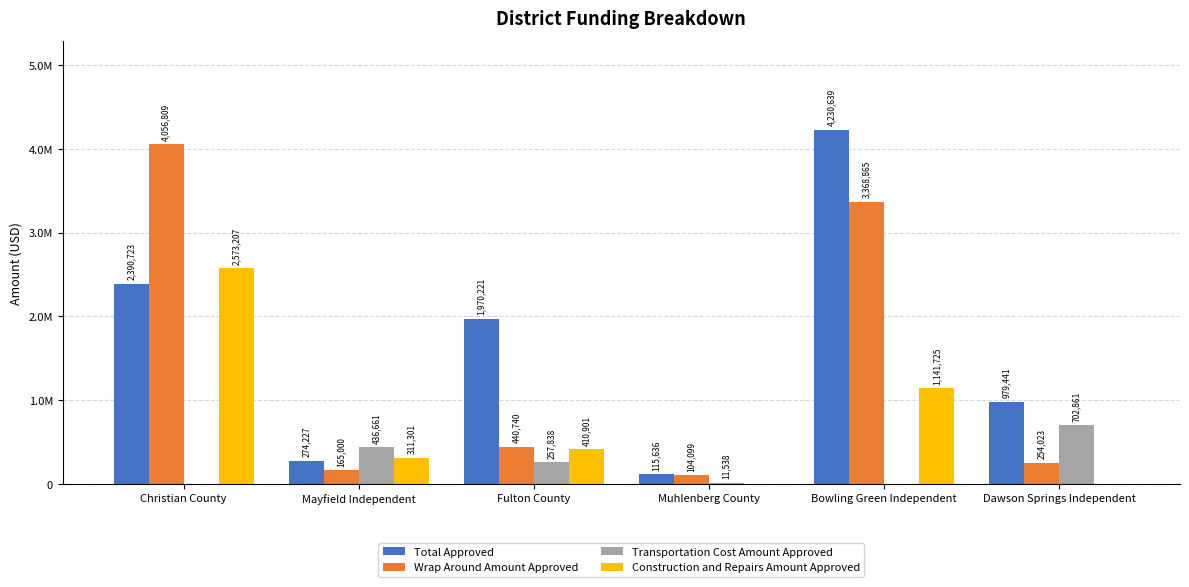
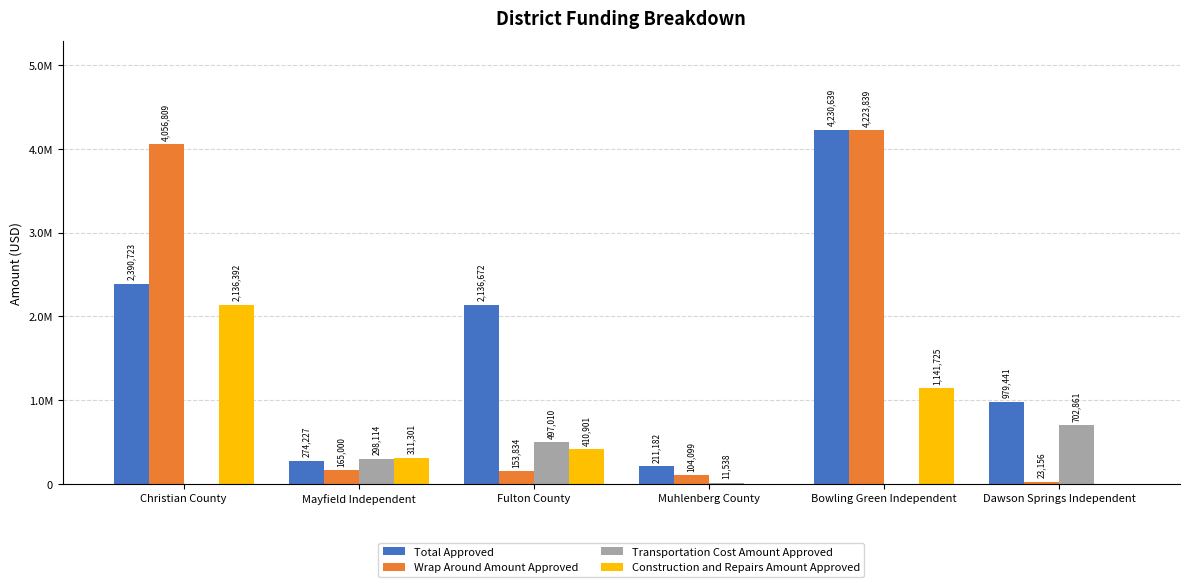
Construction and Repairs Amount Approved, Christian County: 2,573,207 -> 2,136,392
Transportation Cost Amount Approved, Mayfield Independent: 436,661 -> 298,114
Total Approved, Fulton County: 1,970,221 -> 2,136,672
Wrap Around Amount Approved, Fulton County: 440,740 -> 153,834
Transportation Cost Amount Approved, Fulton County: 257,838 -> 497,010
Total Approved, Muhlenberg County: 115,636 -> 211,182
Wrap Around Amount Approved, Bowling Green Independent: 3,368,865 -> 4,223,839
Wrap Around Amount Approved, Dawson Springs Independent: 254,023 -> 23,156
